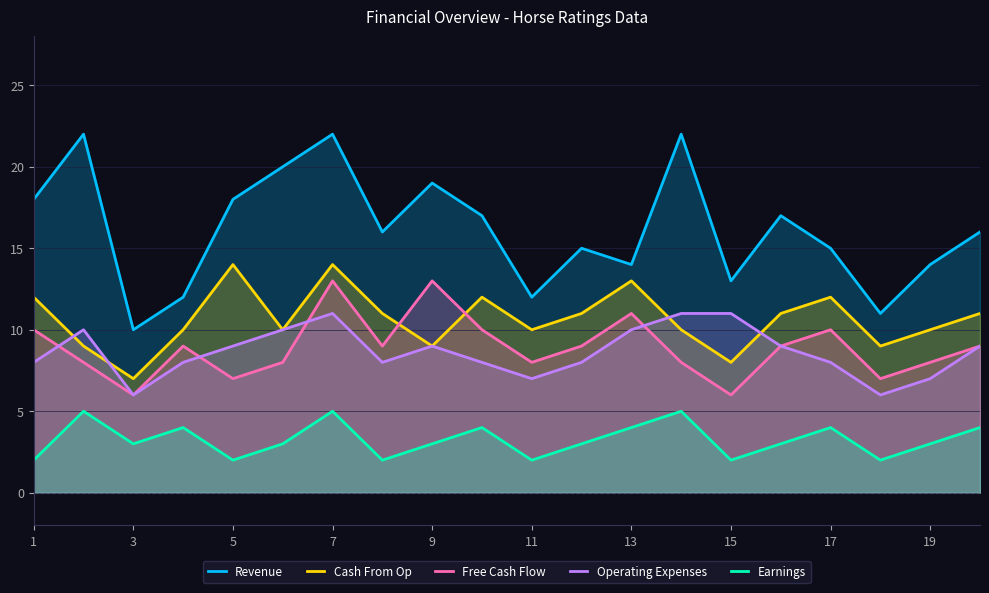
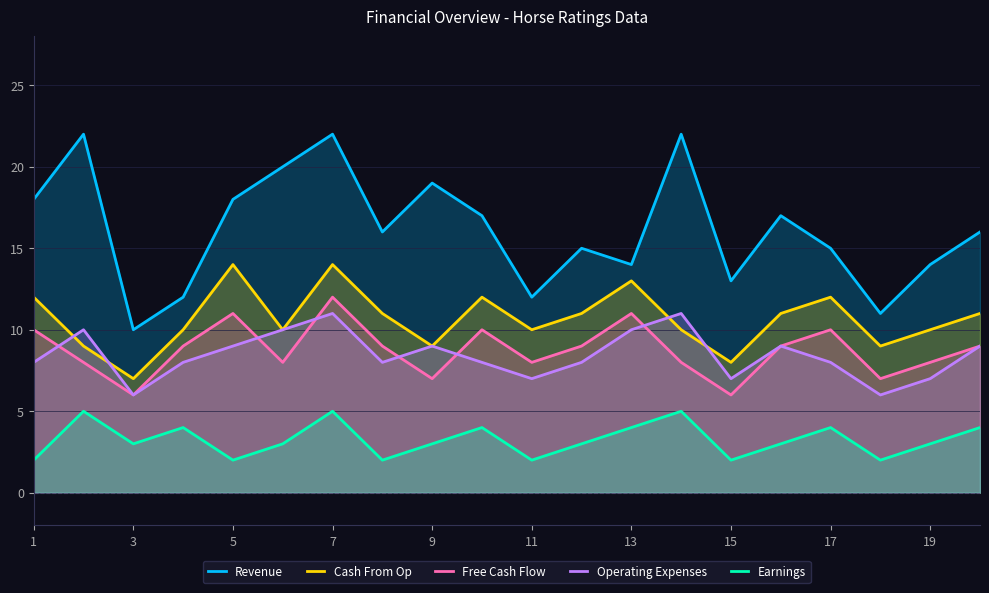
Free Cash Flow, 5: 7 -> 11
Free Cash Flow, 7: 13 -> 12
Free Cash Flow, 9: 13 -> 7
Operating Expenses, 15: 11 -> 7
